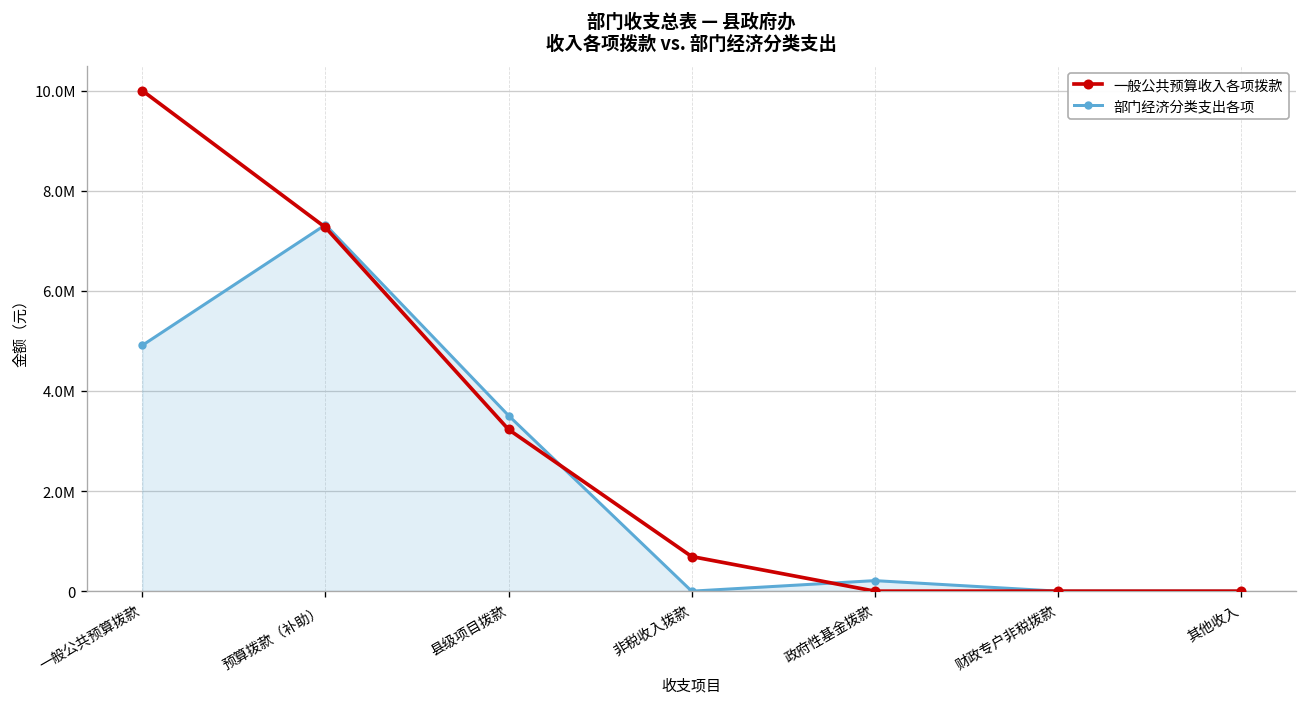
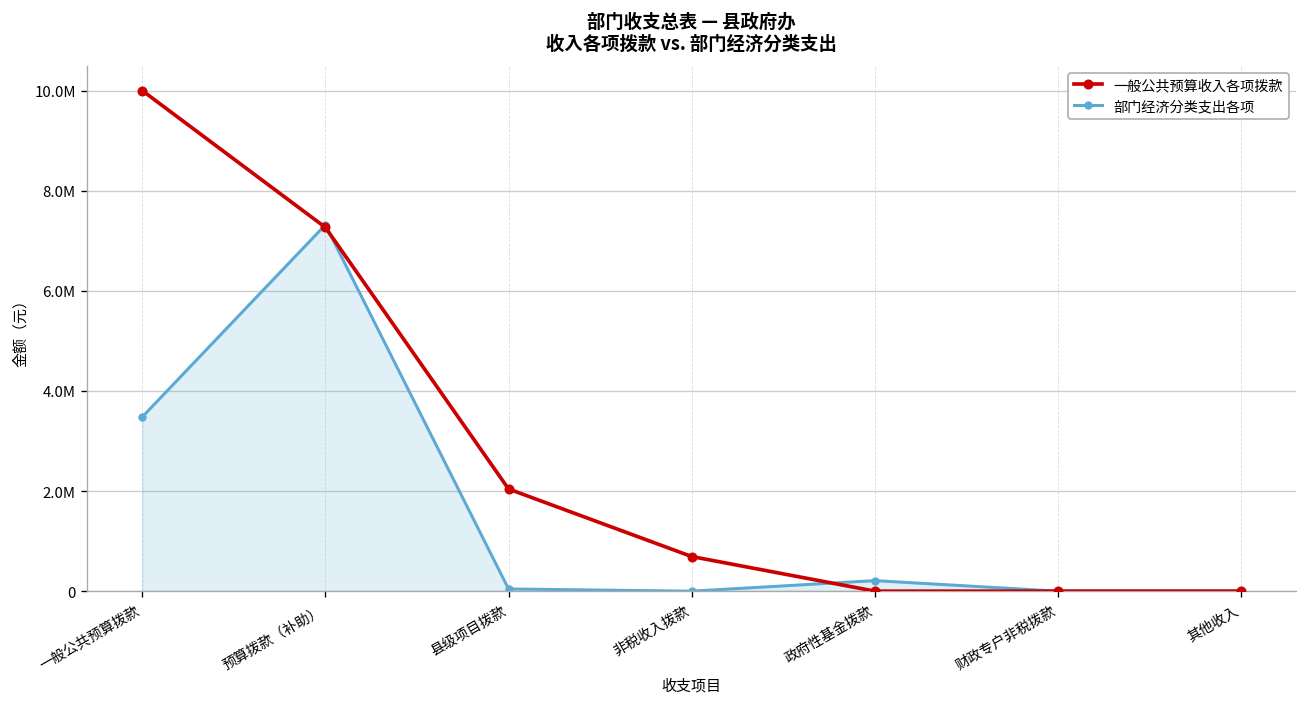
部门经济分类支出各项, 一般公共预算拨款: 4900000 -> 3500000
一般公共预算收入各项拨款, 县级项目拨款: 3200000 -> 2000000
部门经济分类支出各项, 县级项目拨款: 3500000 -> 0
